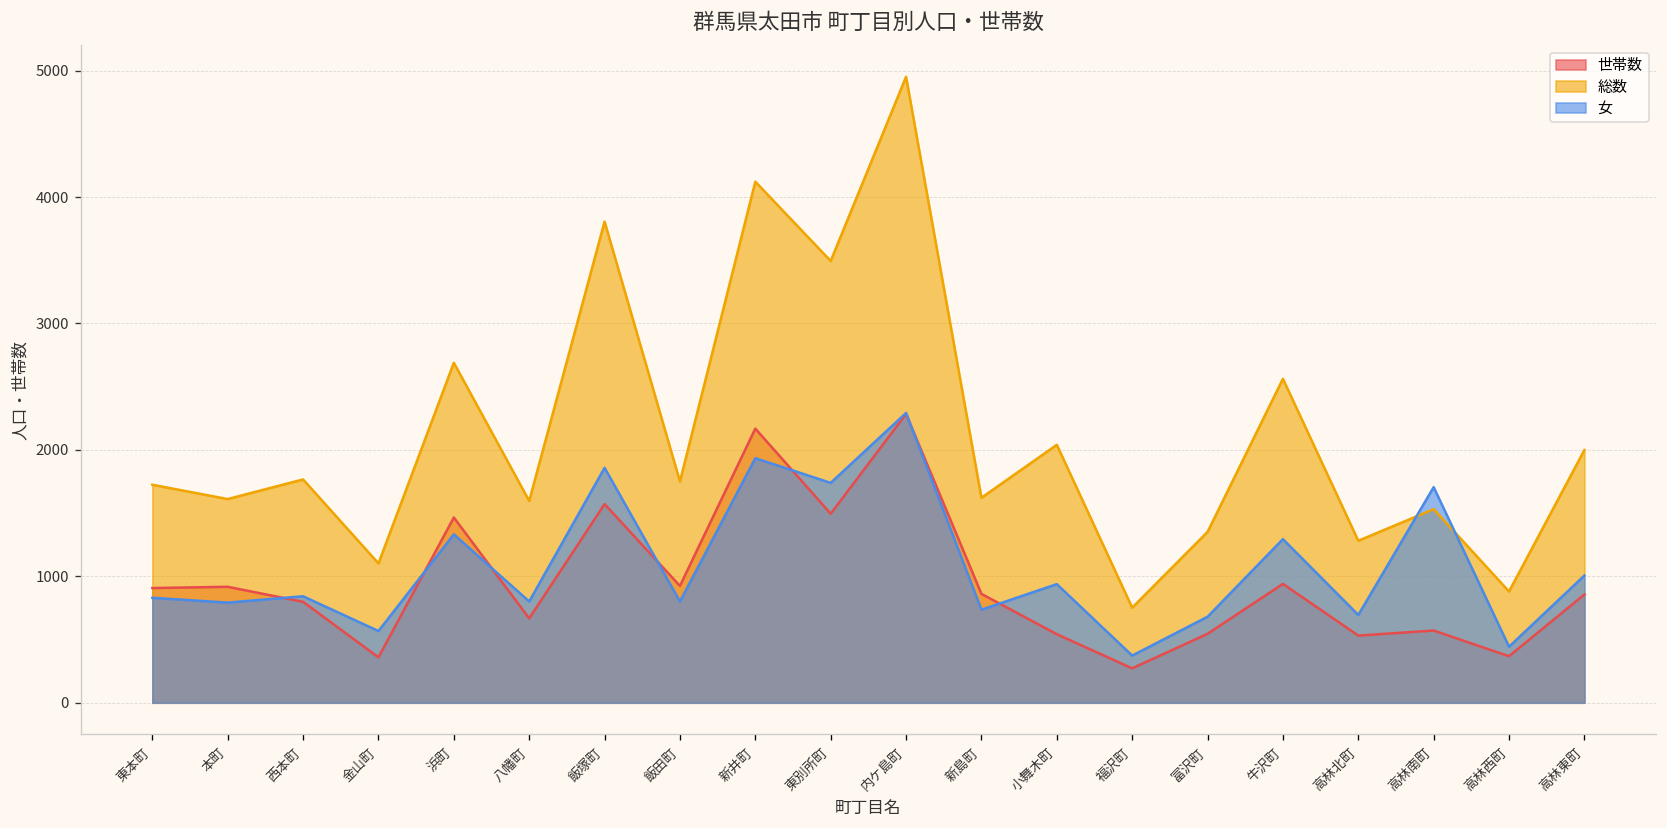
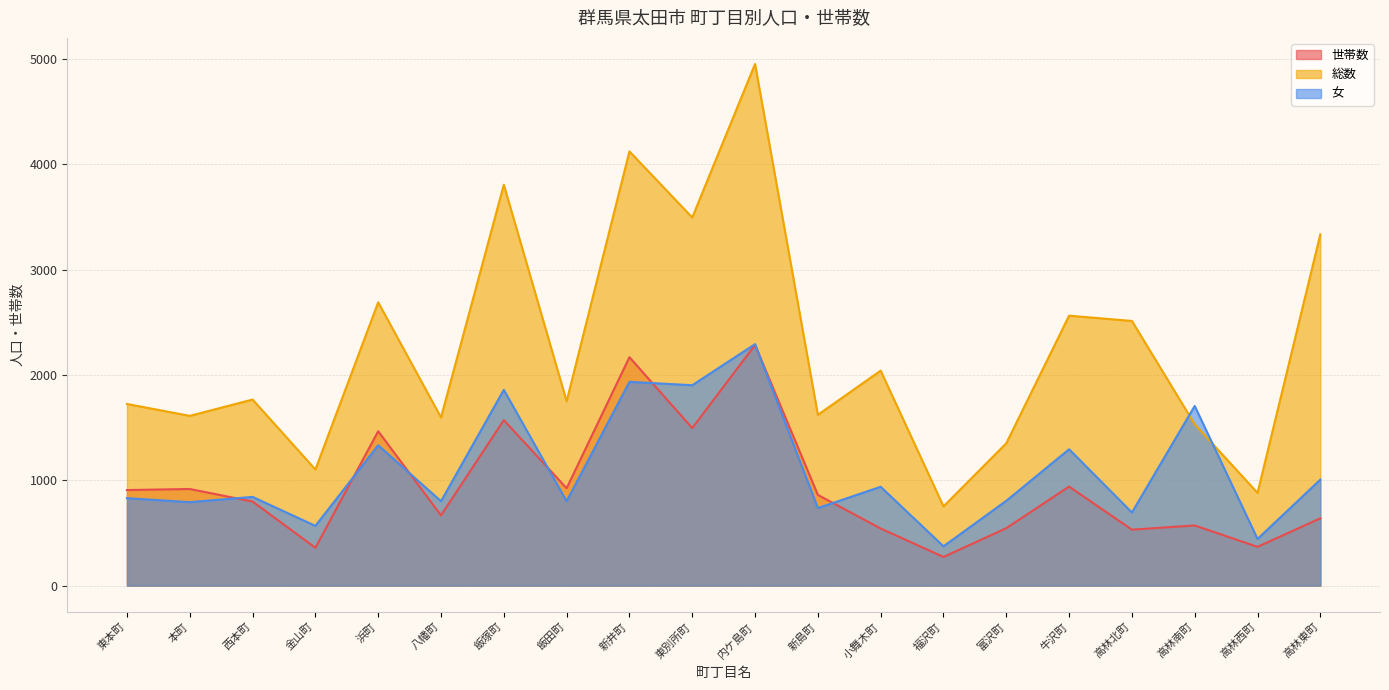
女, 東別所町: 1740 -> 1900
女, 富沢町: 680 -> 810
総数, 高林北町: 1280 -> 2510
世帯数, 高林東町: 860 -> 640
総数, 高林東町: 2000 -> 3330
